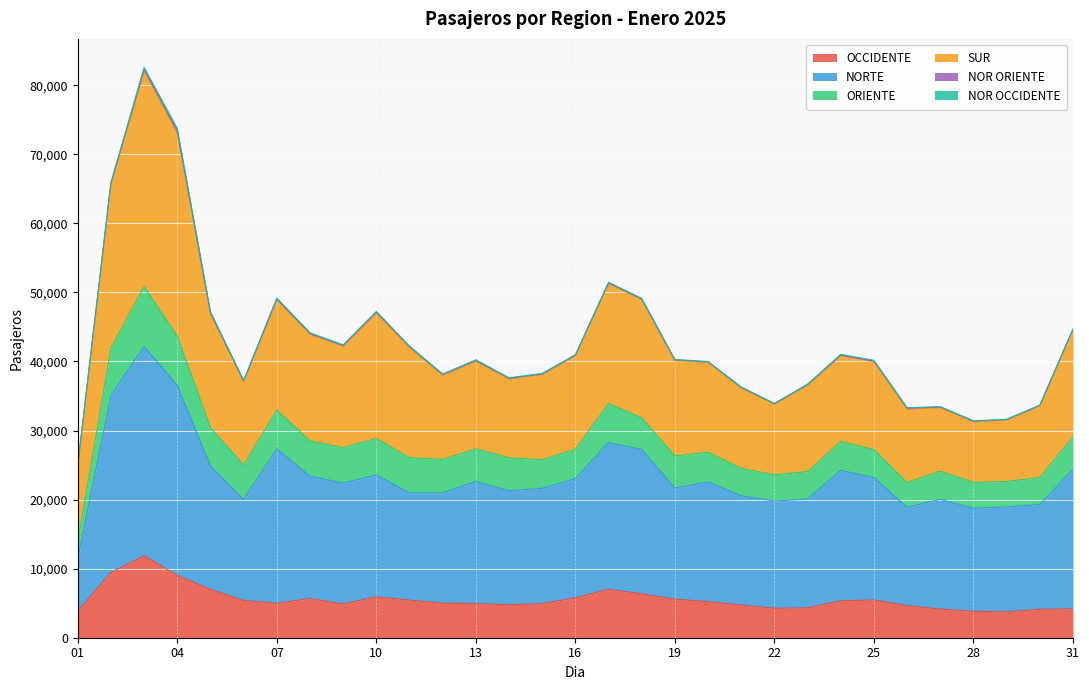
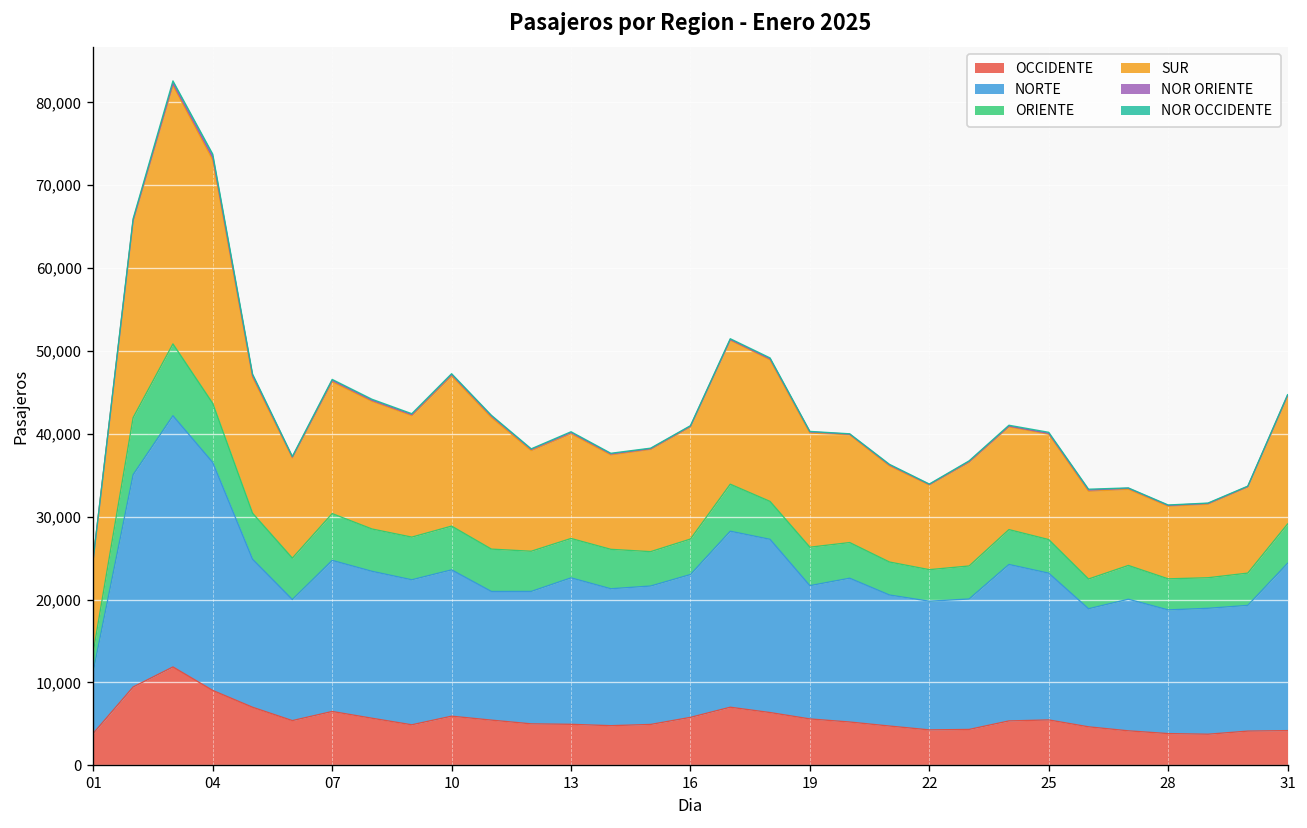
OCCIDENTE, 07: 5,000 -> 6,000
NORTE, 07: 22,000 -> 18,000
